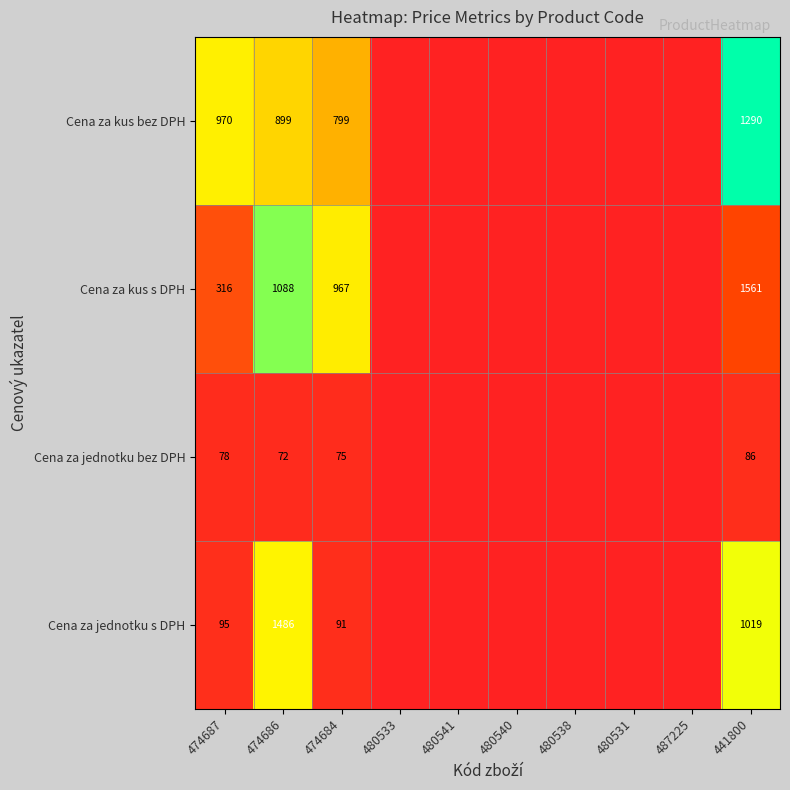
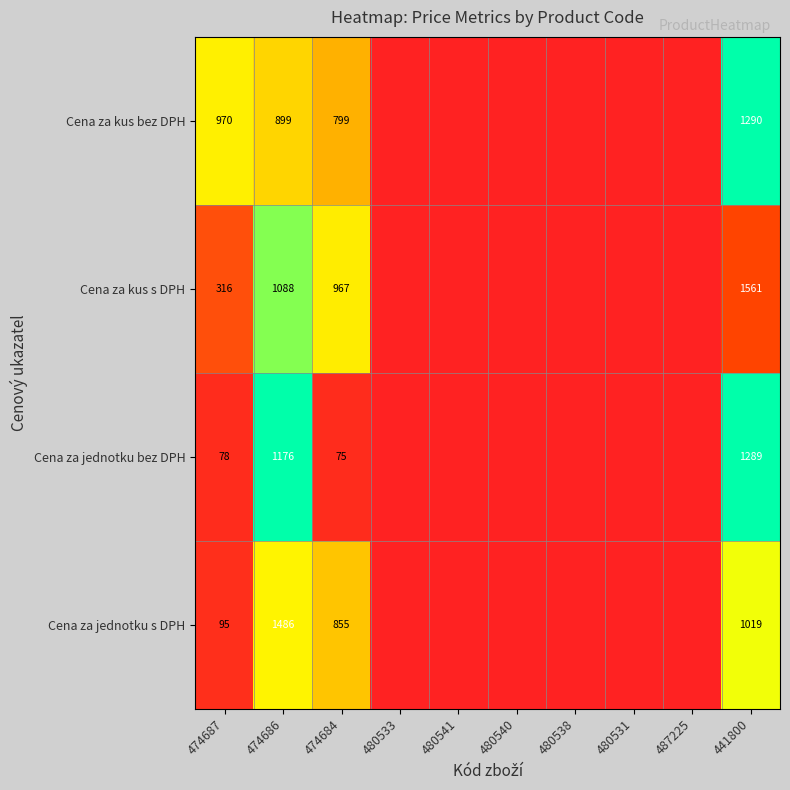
Cena za jednotku bez DPH, 474686: 72 -> 1176
Cena za jednotku bez DPH, 441800: 86 -> 1289
Cena za jednotku s DPH, 474684: 91 -> 855
